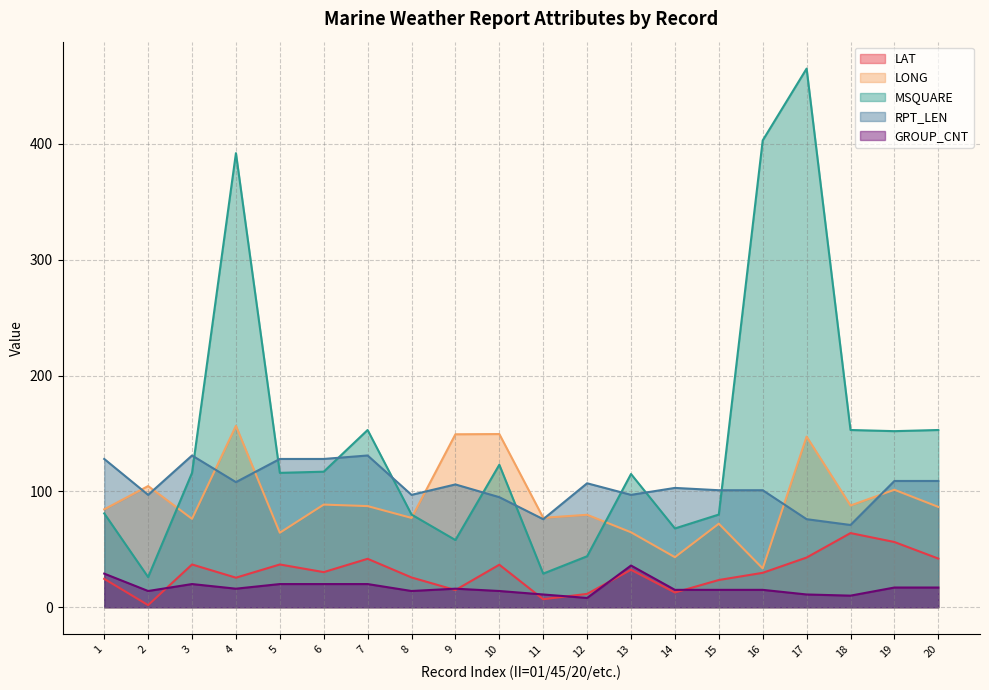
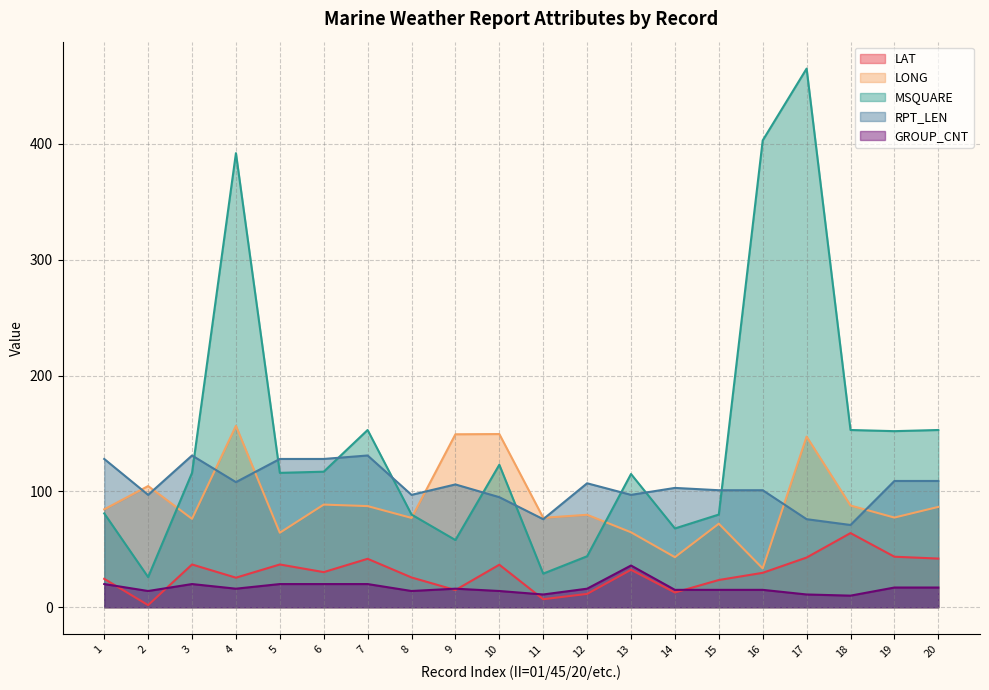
GROUP_CNT, 1: 29 -> 20
GROUP_CNT, 12: 8 -> 16
LAT, 19: 56 -> 44
LONG, 19: 101 -> 77
